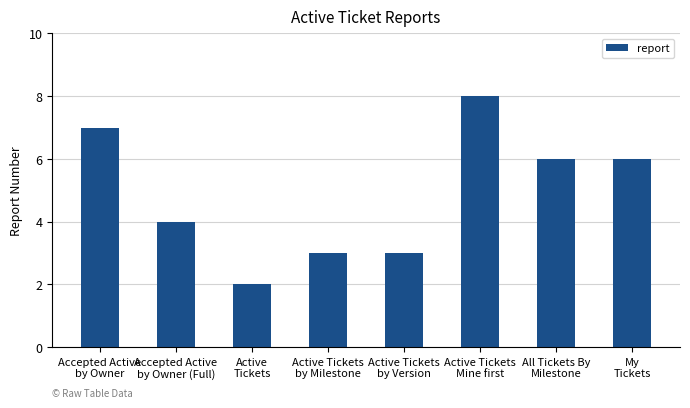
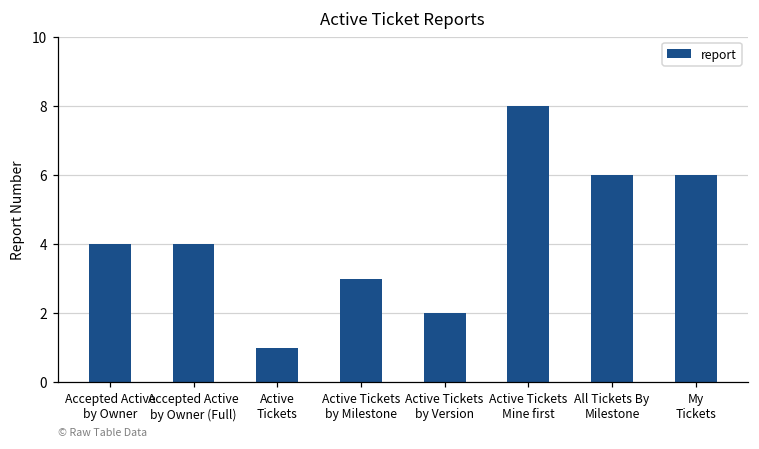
Accepted Active by Owner: 7 -> 4
Active Tickets: 2 -> 1
Active Tickets by Version: 3 -> 2
